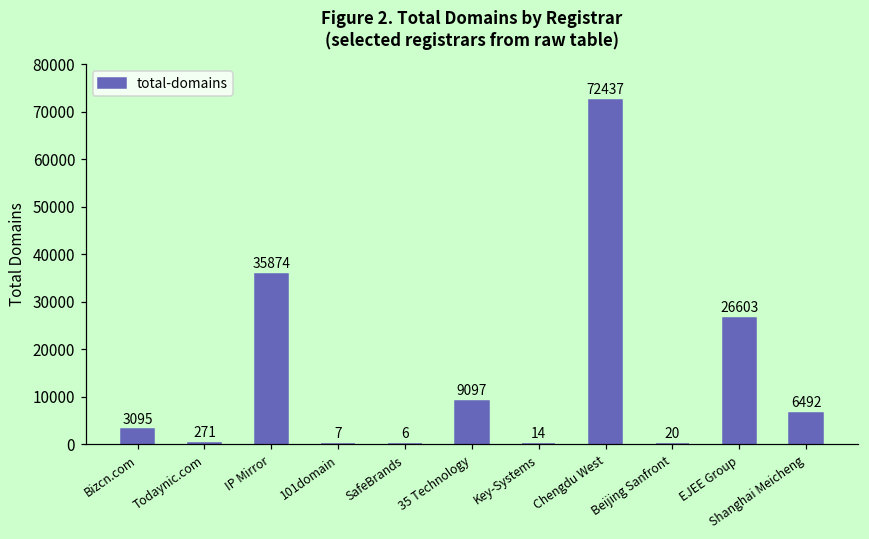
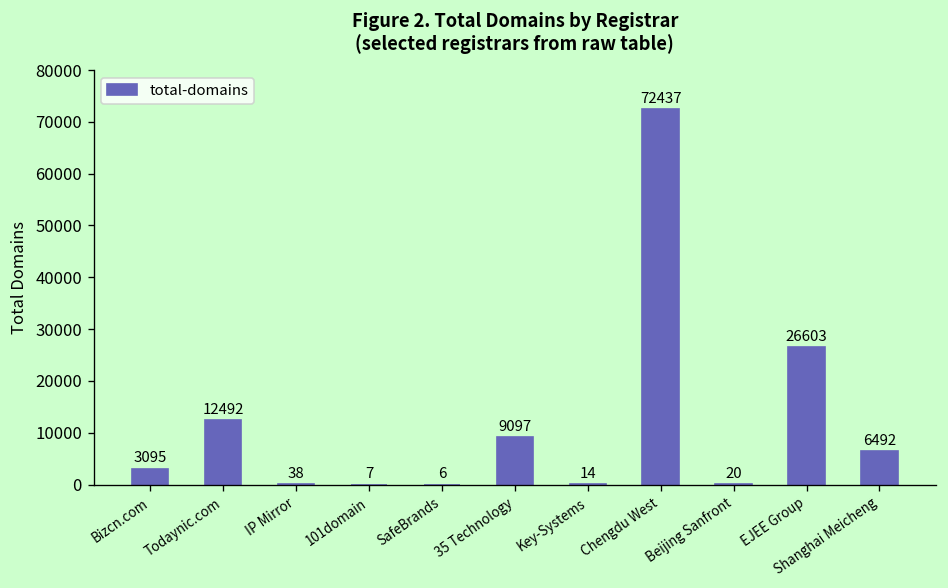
Todaynic.com: 271 -> 12492
IP Mirror: 35874 -> 38
